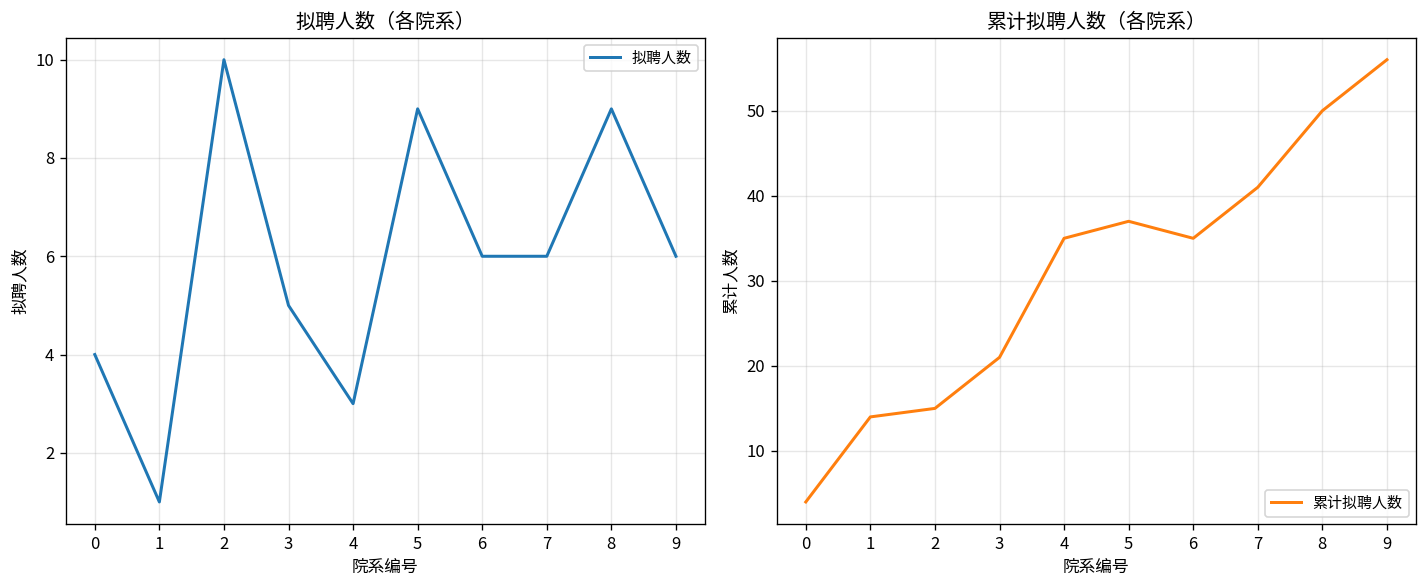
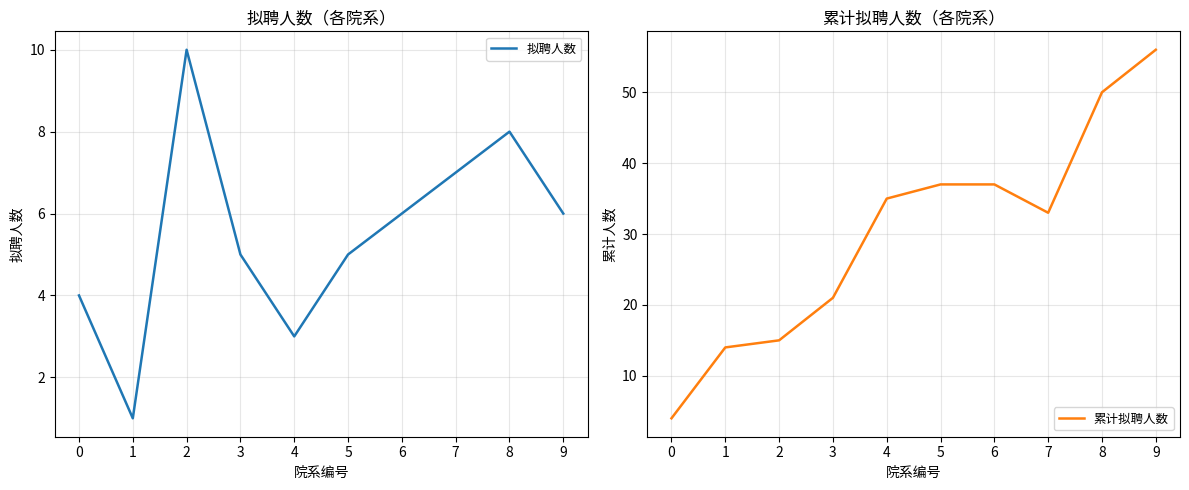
拟聘人数（各院系）, 5: 9 -> 5
拟聘人数（各院系）, 7: 6 -> 7
拟聘人数（各院系）, 8: 9 -> 8
累计拟聘人数（各院系）, 6: 35 -> 37
累计拟聘人数（各院系）, 7: 41 -> 33
